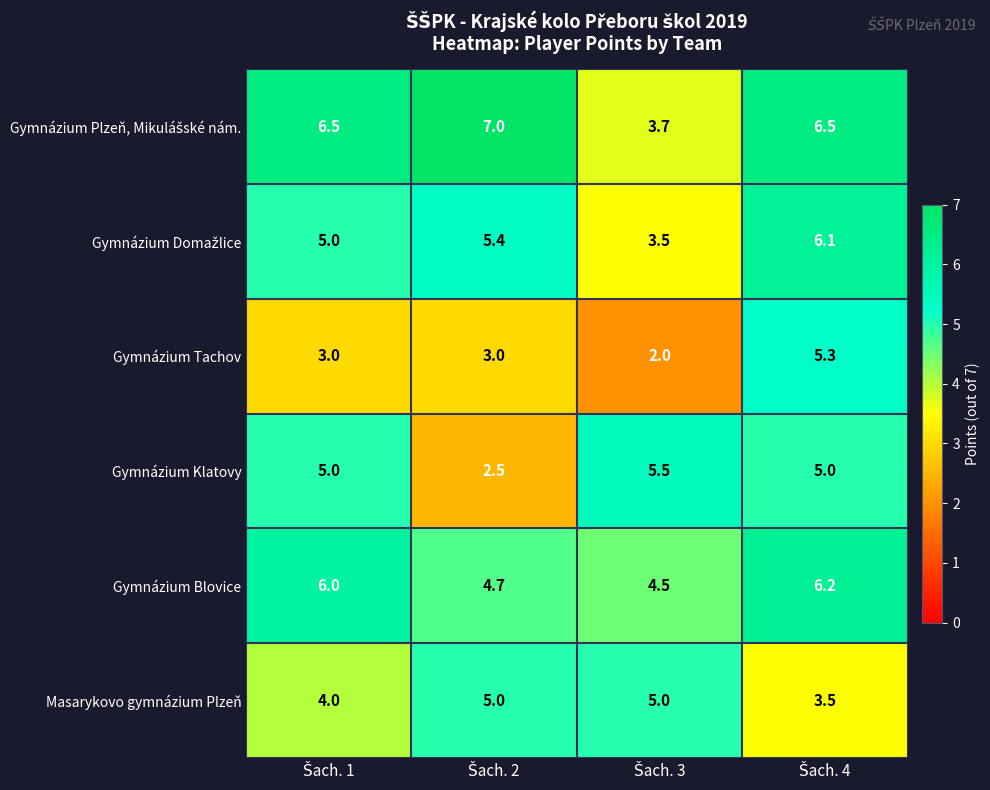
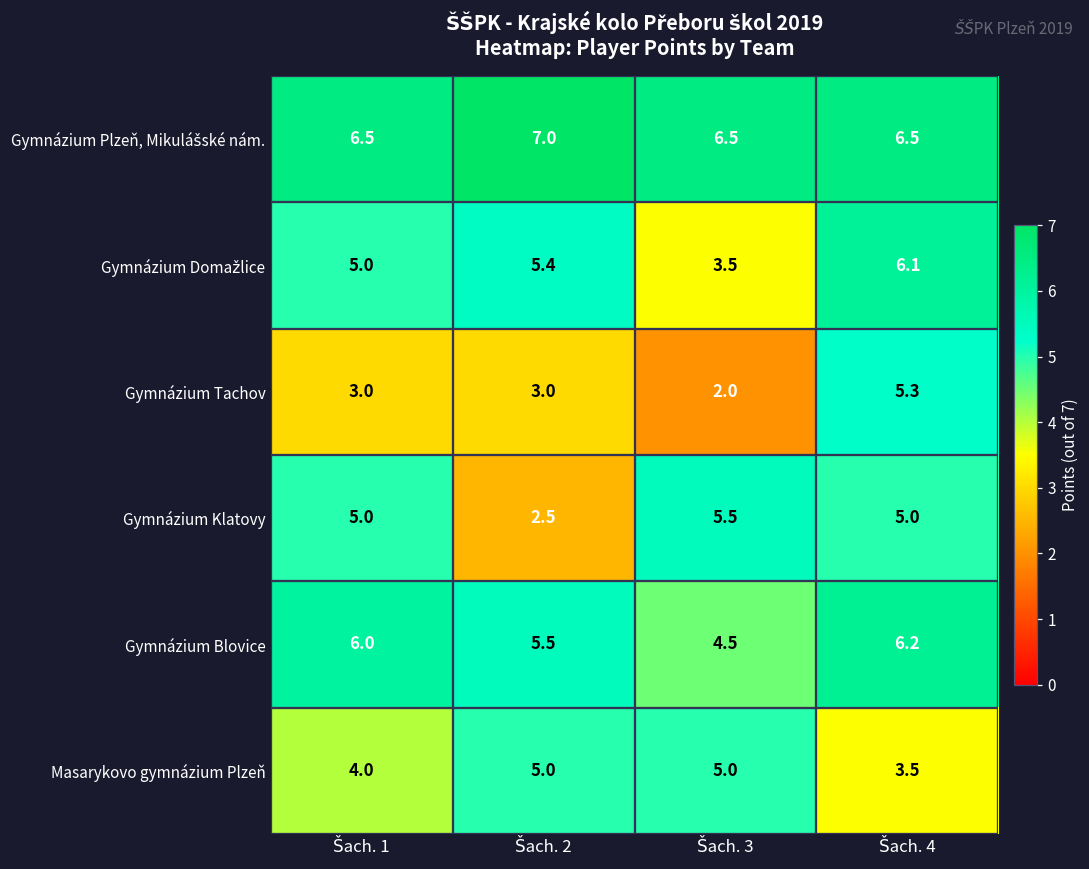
Gymnázium Plzeň, Mikulášské nám., Šach. 3: 3.7 -> 6.5
Gymnázium Blovice, Šach. 2: 4.7 -> 5.5
